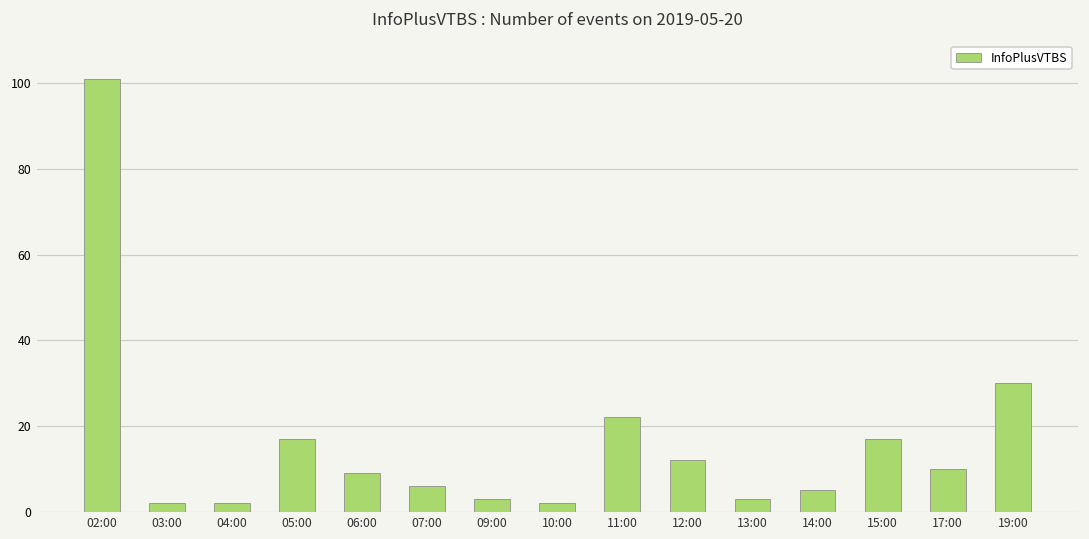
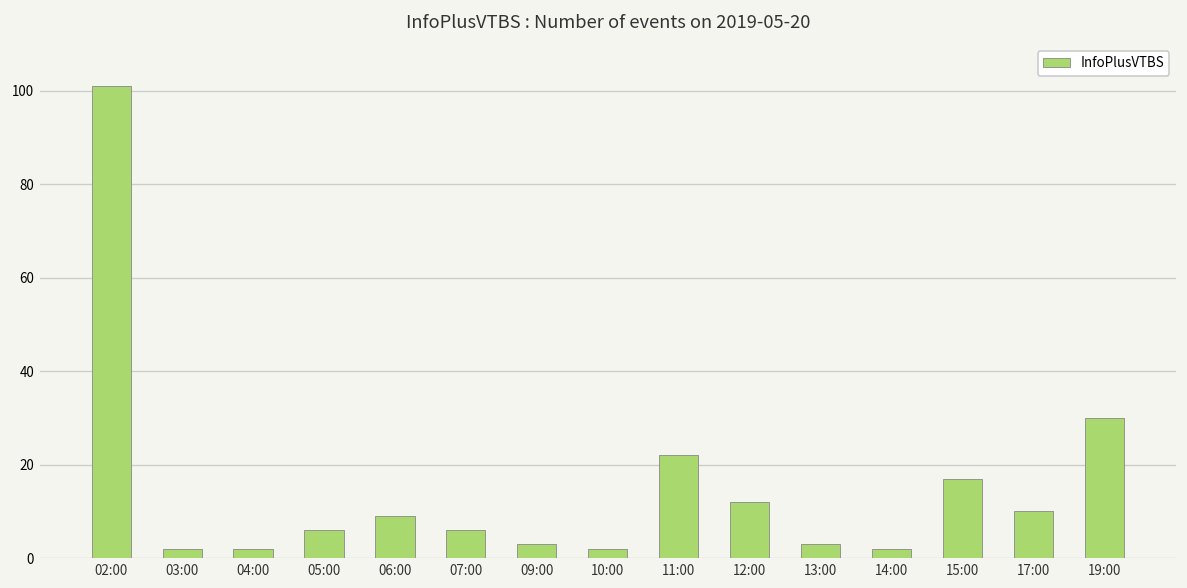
05:00: 17 -> 6
14:00: 5 -> 2
